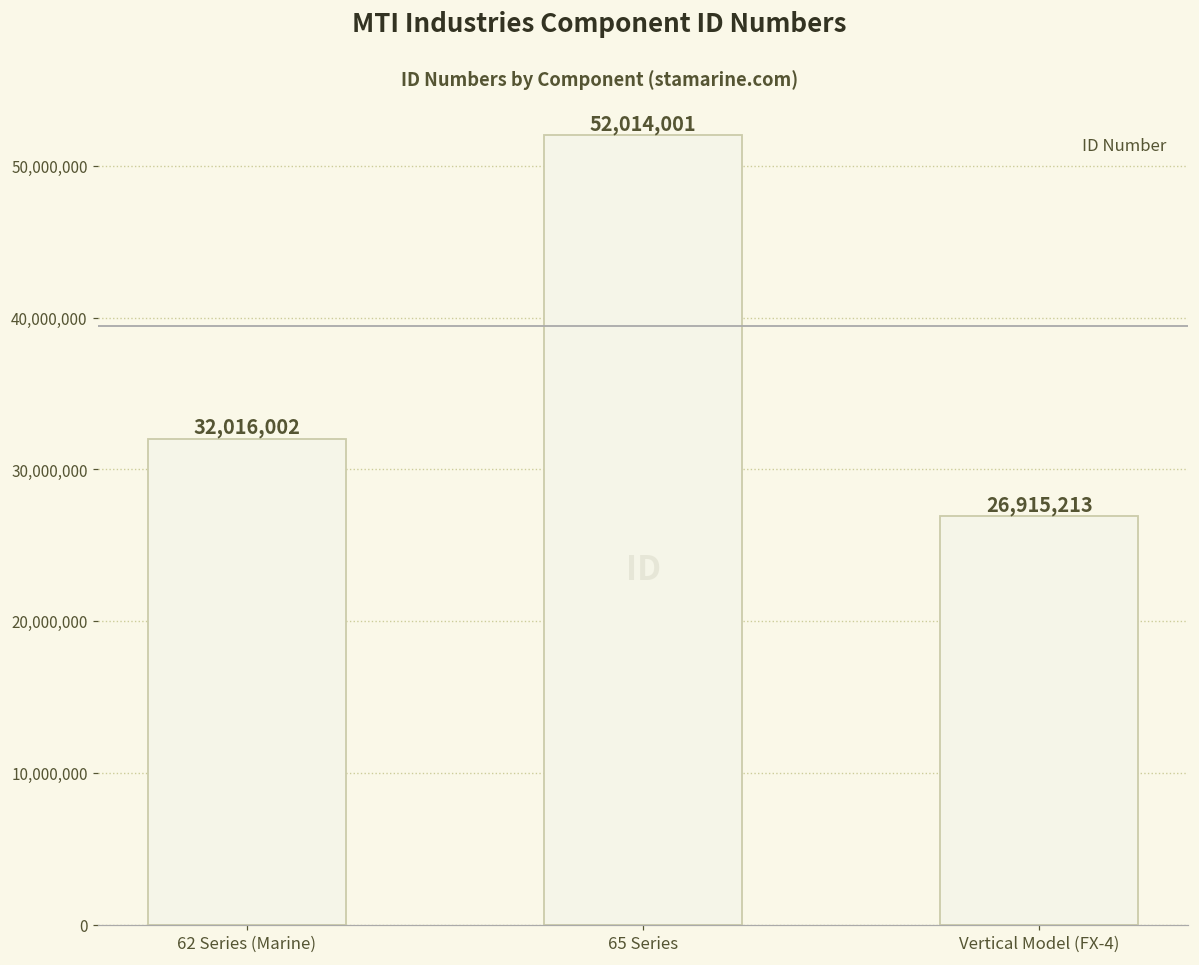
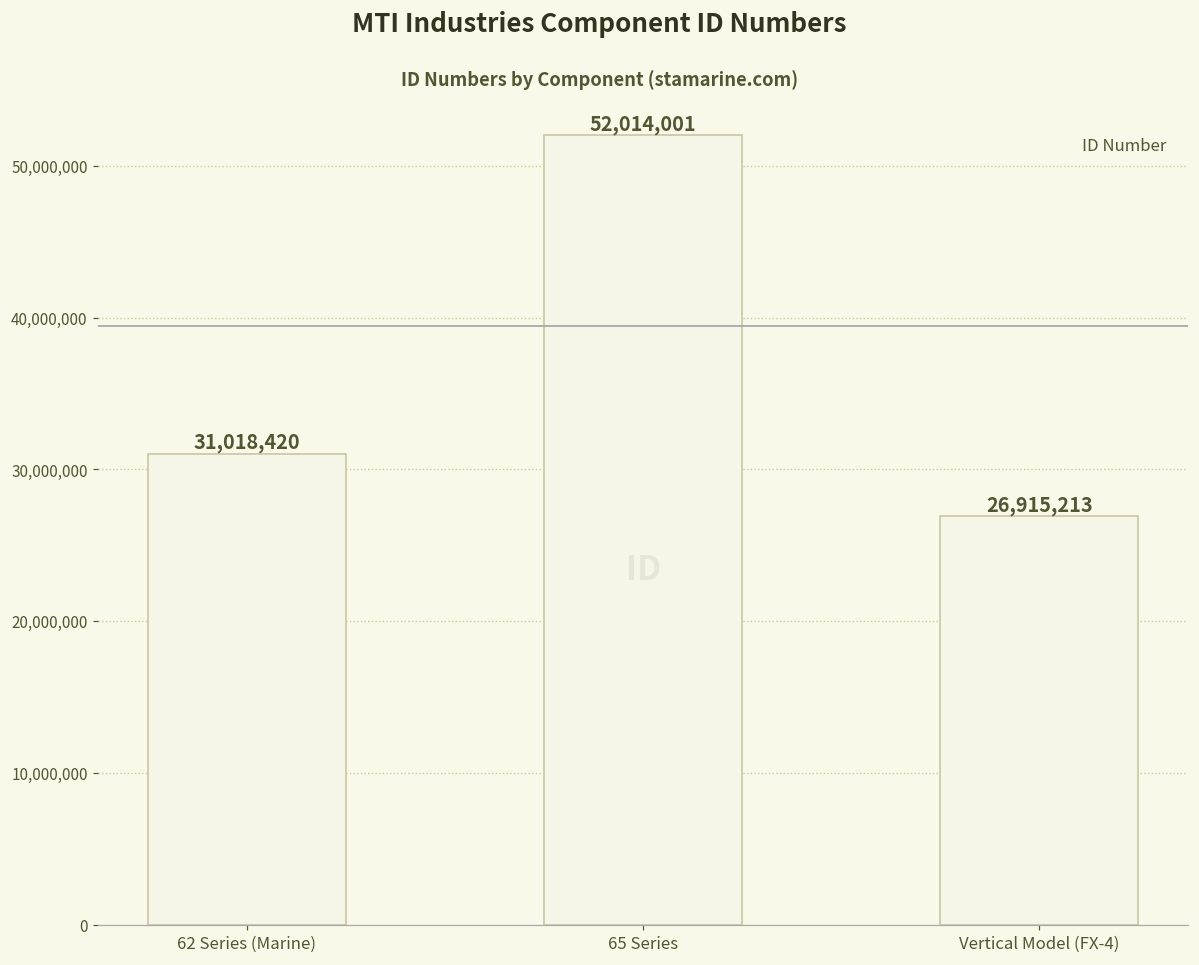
62 Series (Marine): 32,016,002 -> 31,018,420
